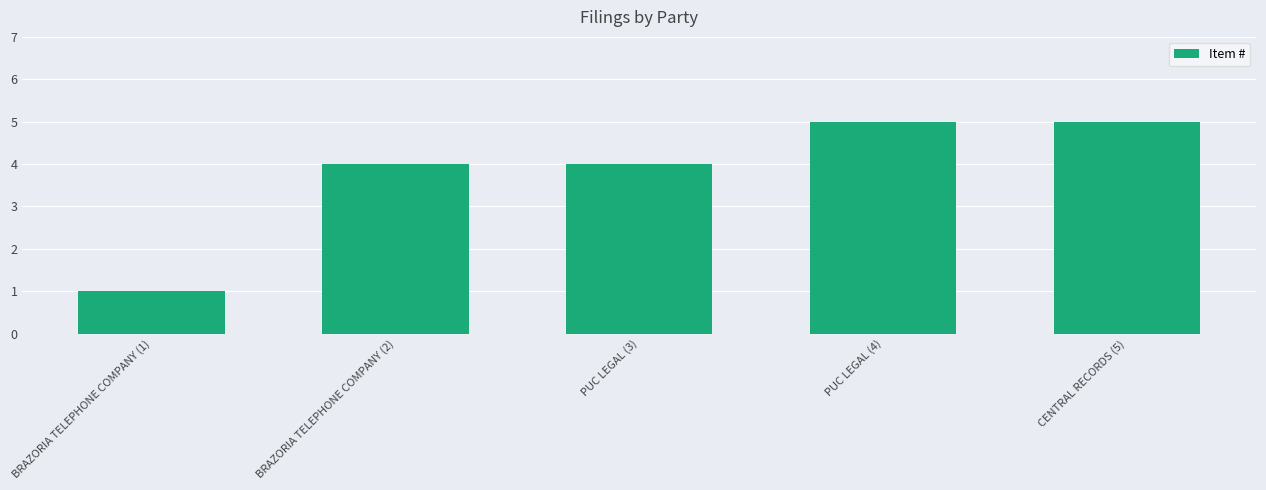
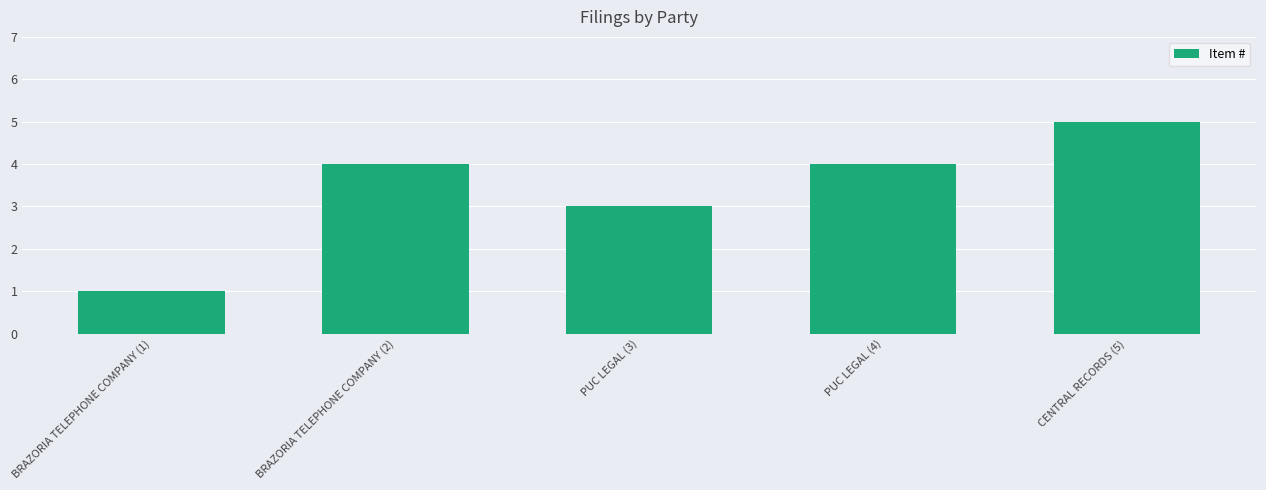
PUC LEGAL (3): 4 -> 3
PUC LEGAL (4): 5 -> 4
